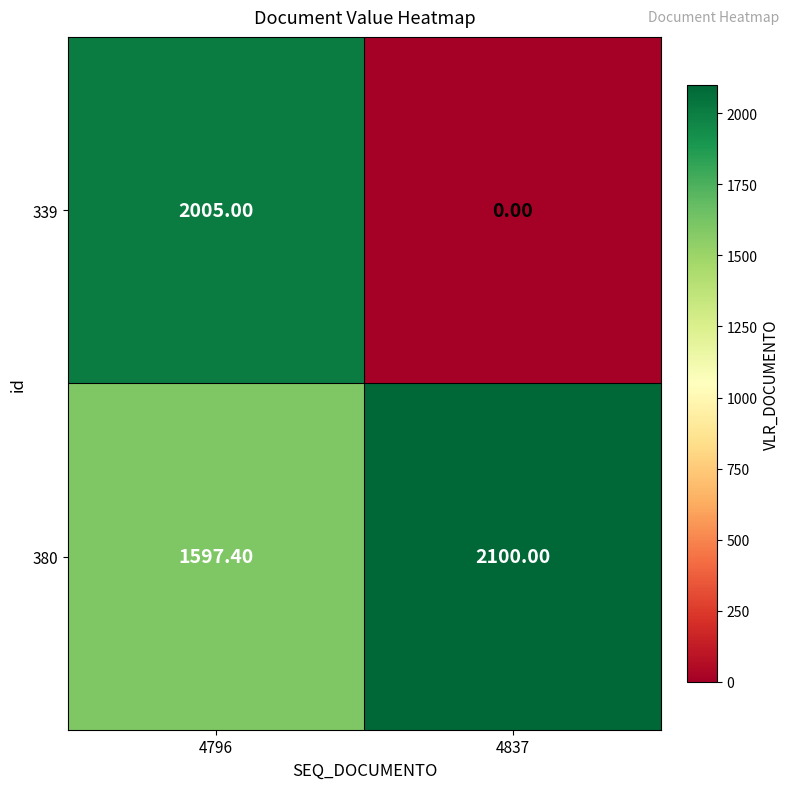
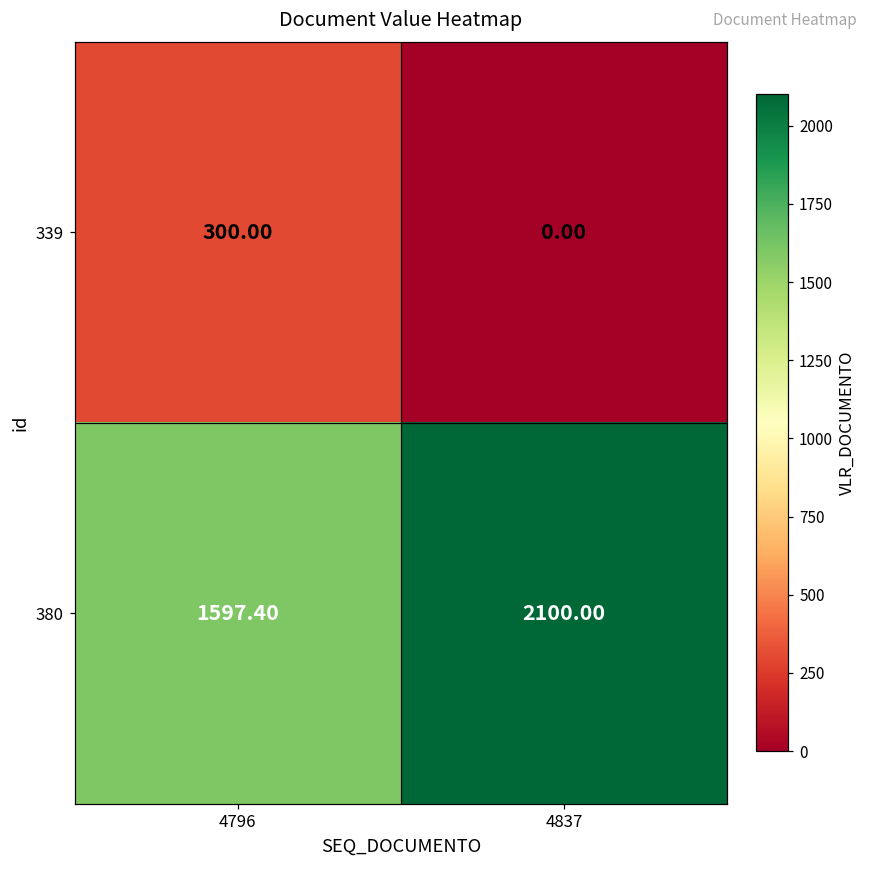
339, 4796: 2005.00 -> 300.00
